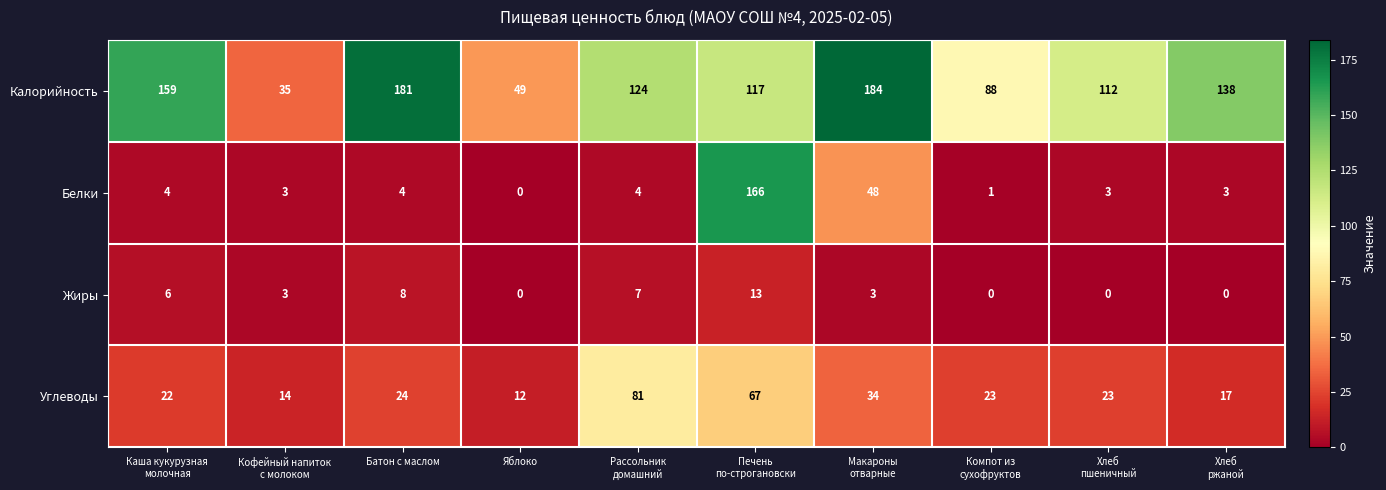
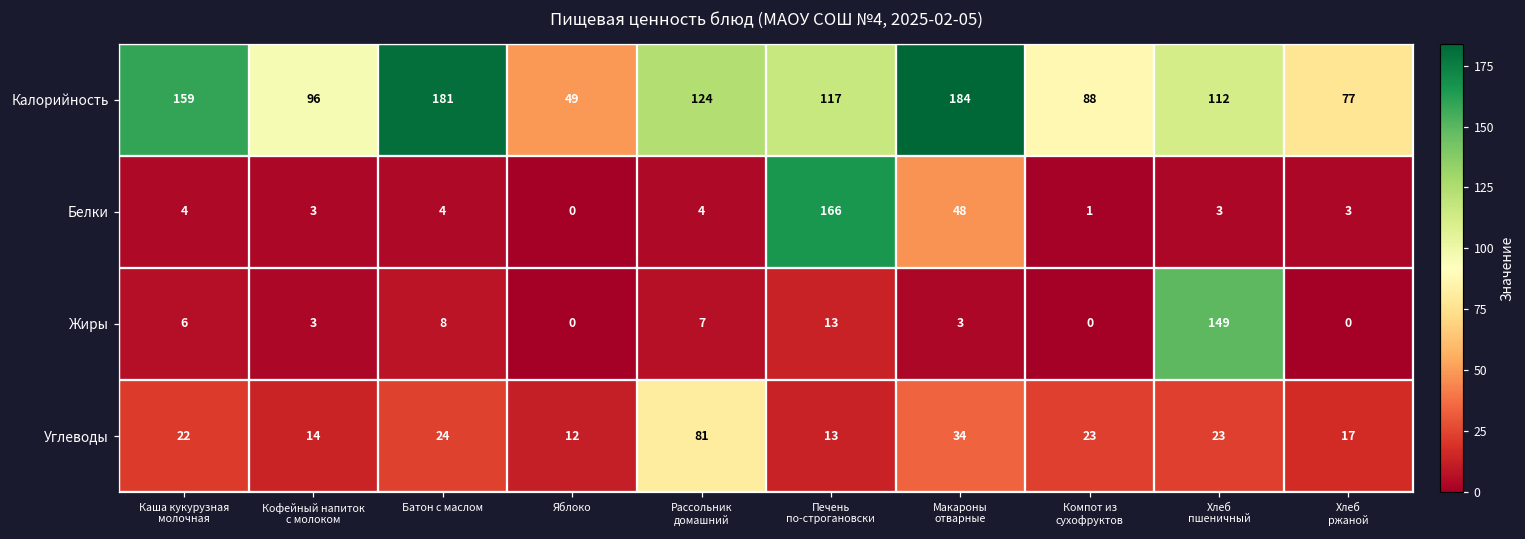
Калорийность, Кофейный напиток с молоком: 35 -> 96
Калорийность, Хлеб ржаной: 138 -> 77
Жиры, Хлеб пшеничный: 0 -> 149
Углеводы, Печень по-строгановски: 67 -> 13
